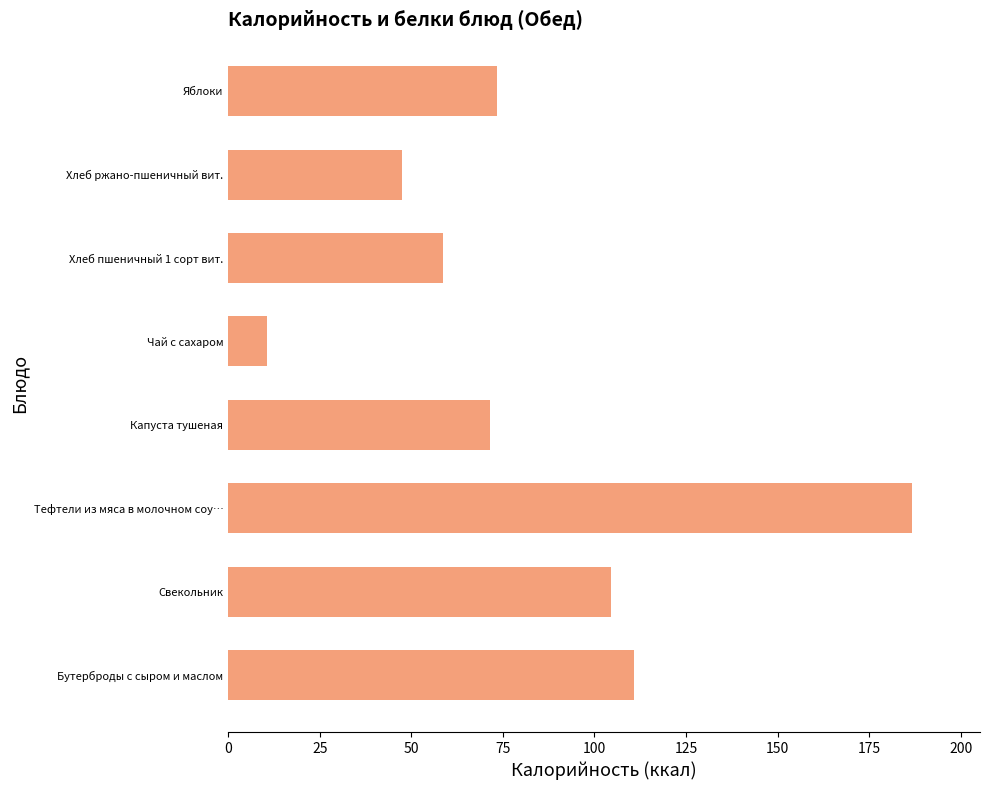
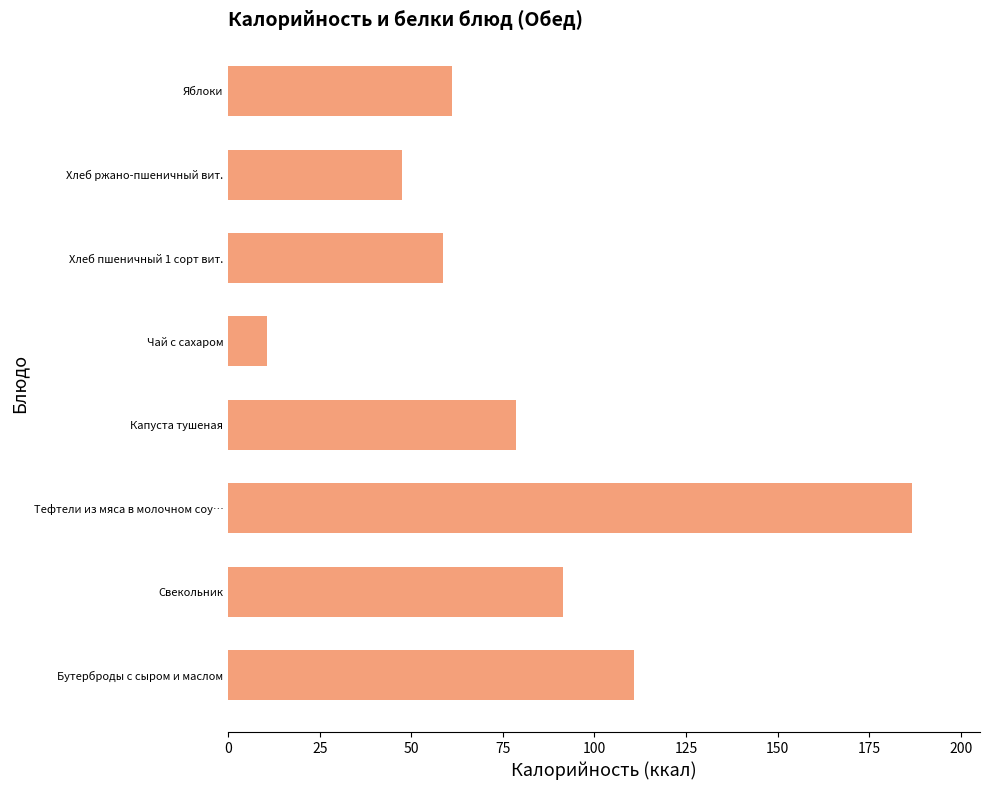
Яблоки: 73 -> 61
Капуста тушеная: 71 -> 79
Свекольник: 105 -> 91
